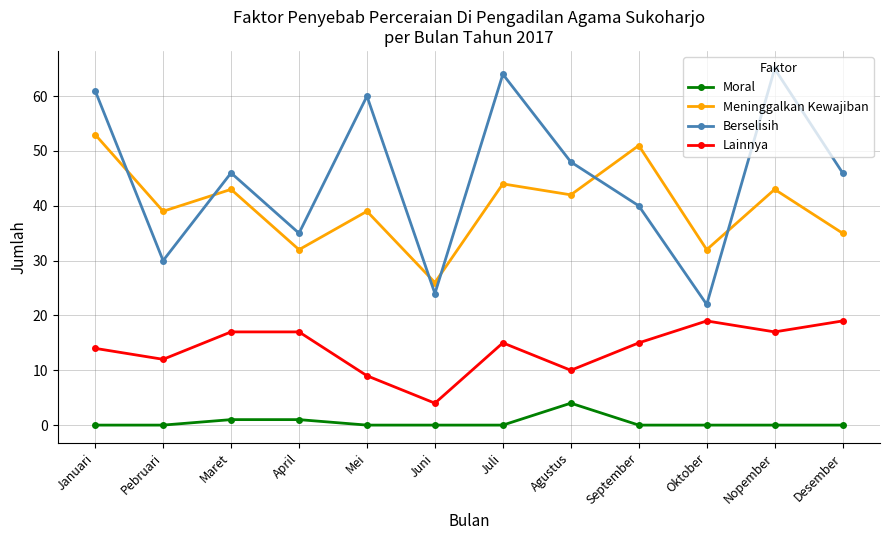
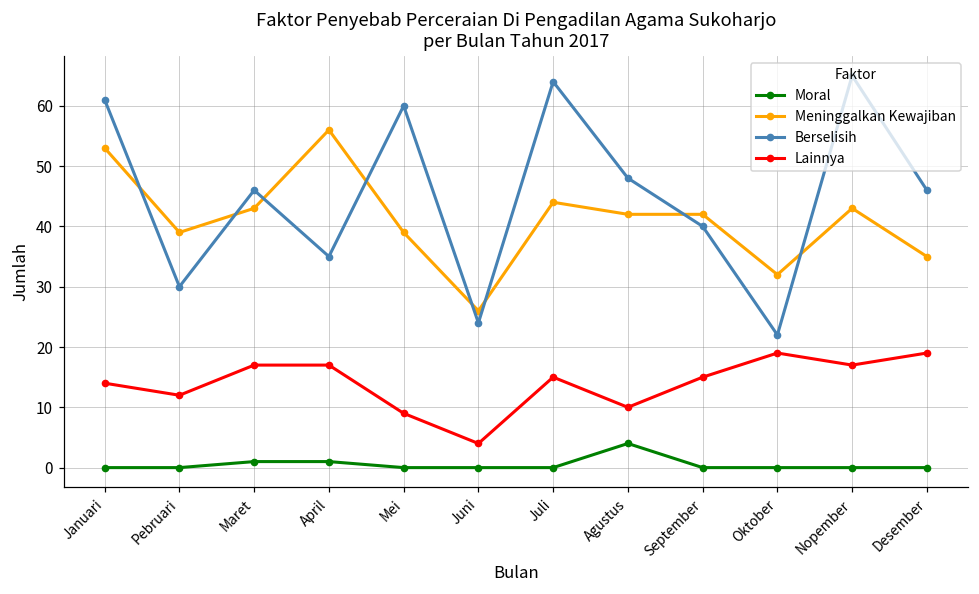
Meninggalkan Kewajiban, April: 32 -> 56
Meninggalkan Kewajiban, September: 51 -> 42
